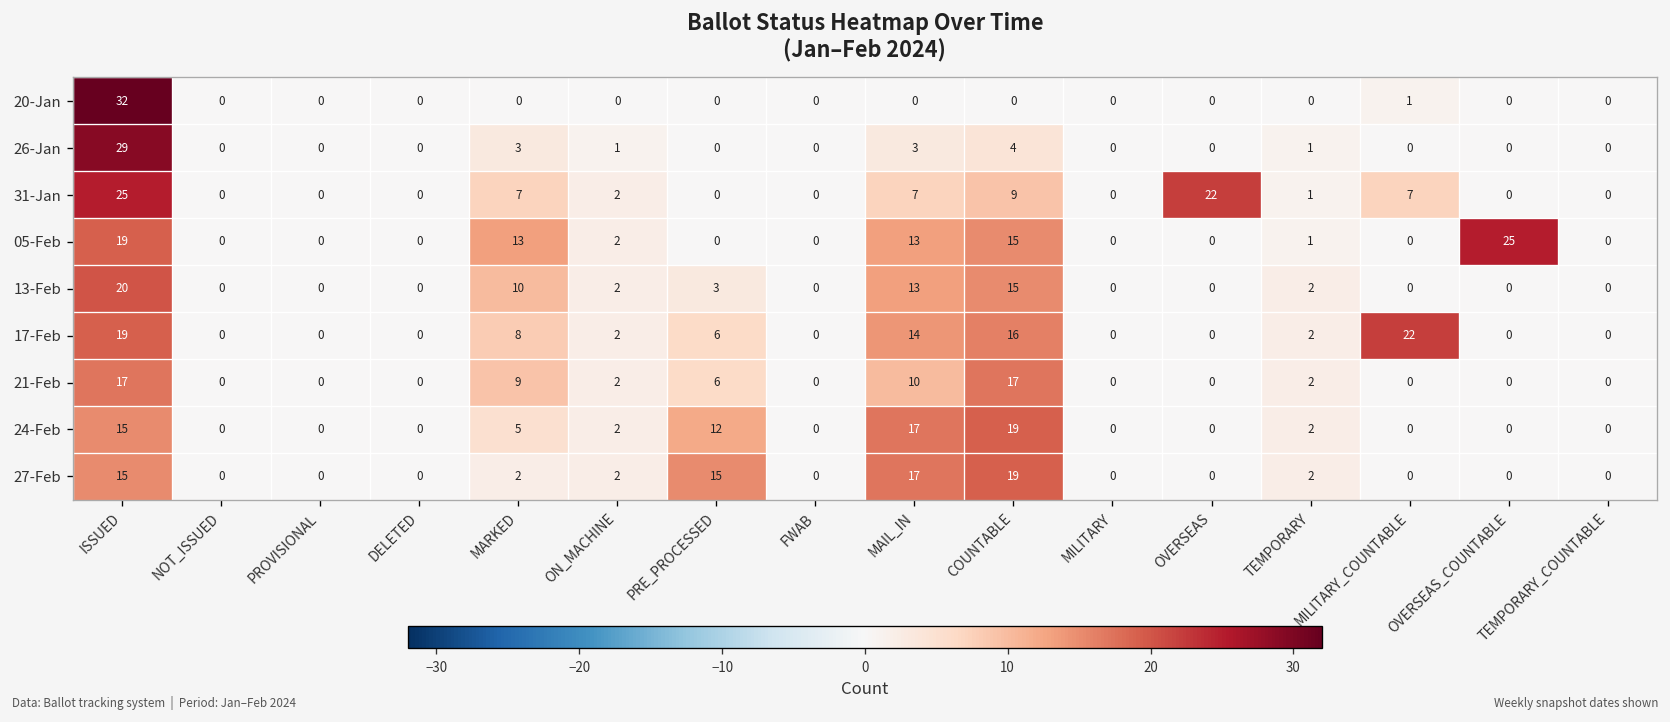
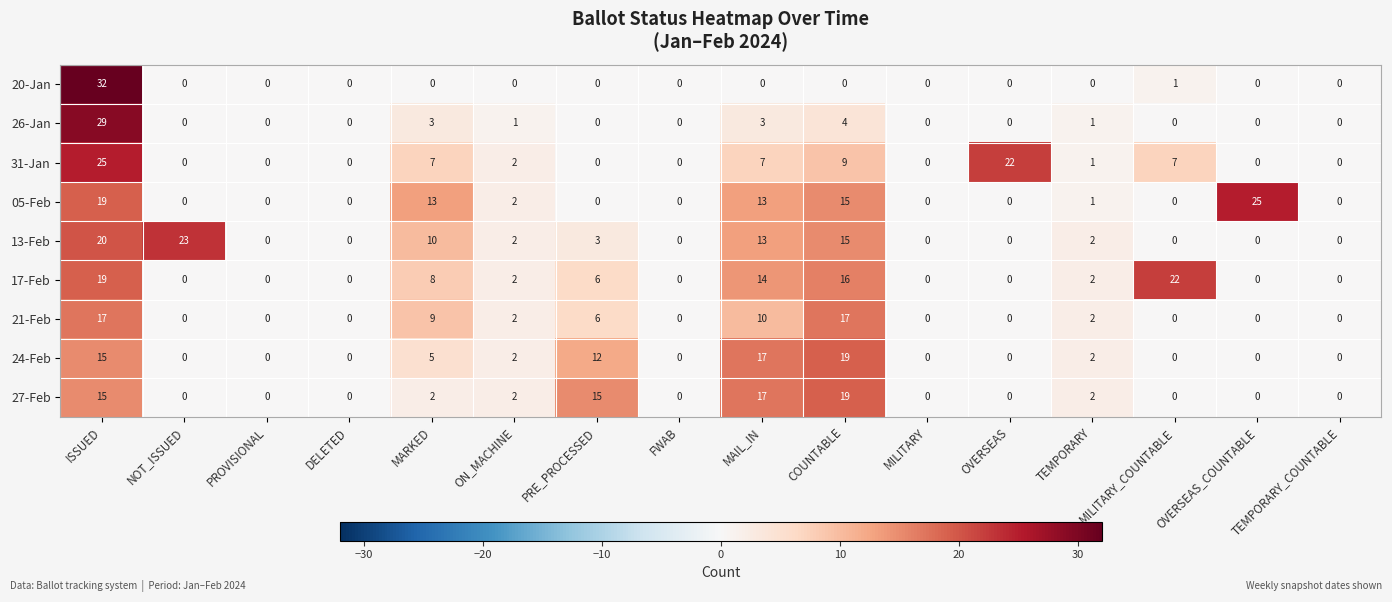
13-Feb, NOT_ISSUED: 0 -> 23
